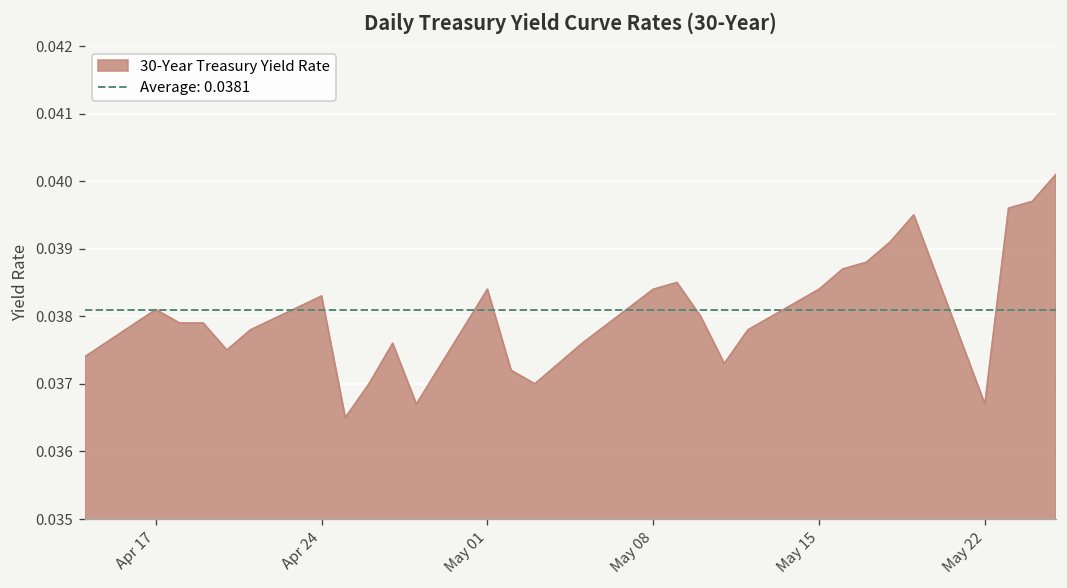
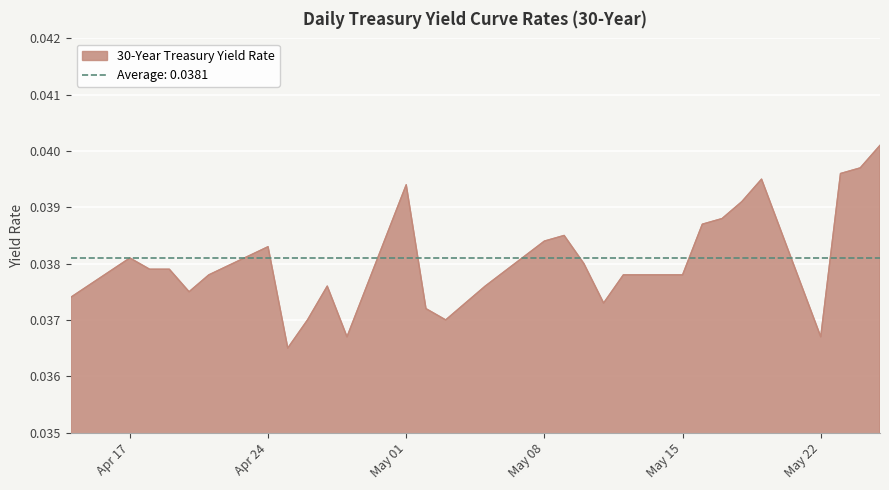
May 01: 0.0384 -> 0.0394
May 15: 0.0384 -> 0.0378
